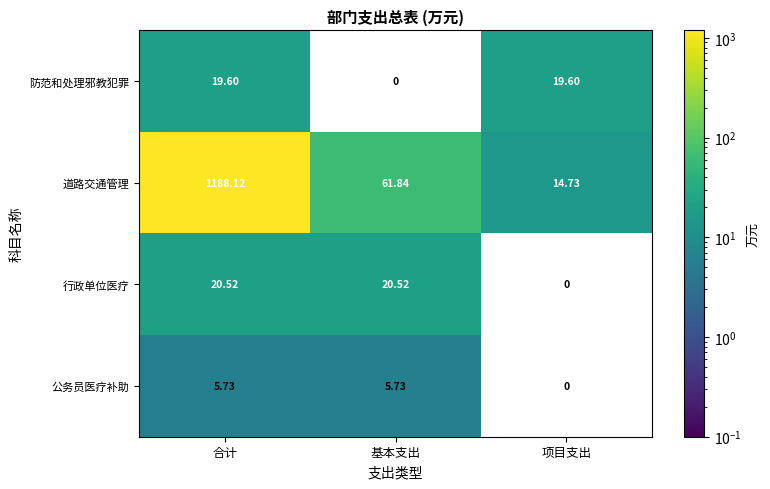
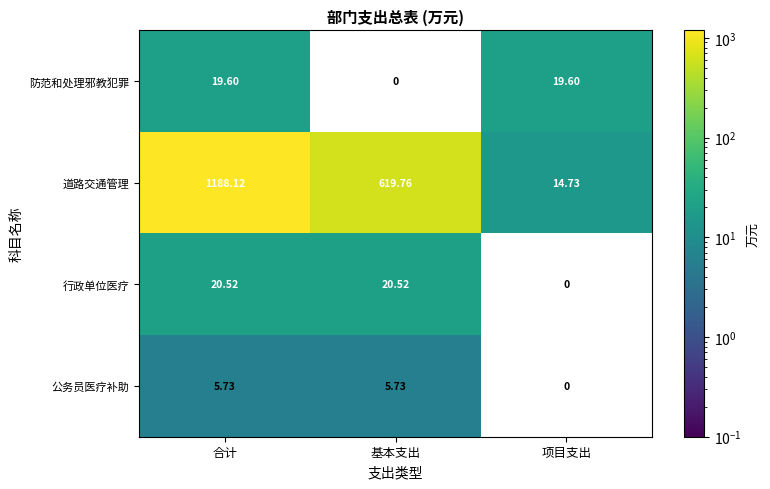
道路交通管理, 基本支出: 61.84 -> 619.76
